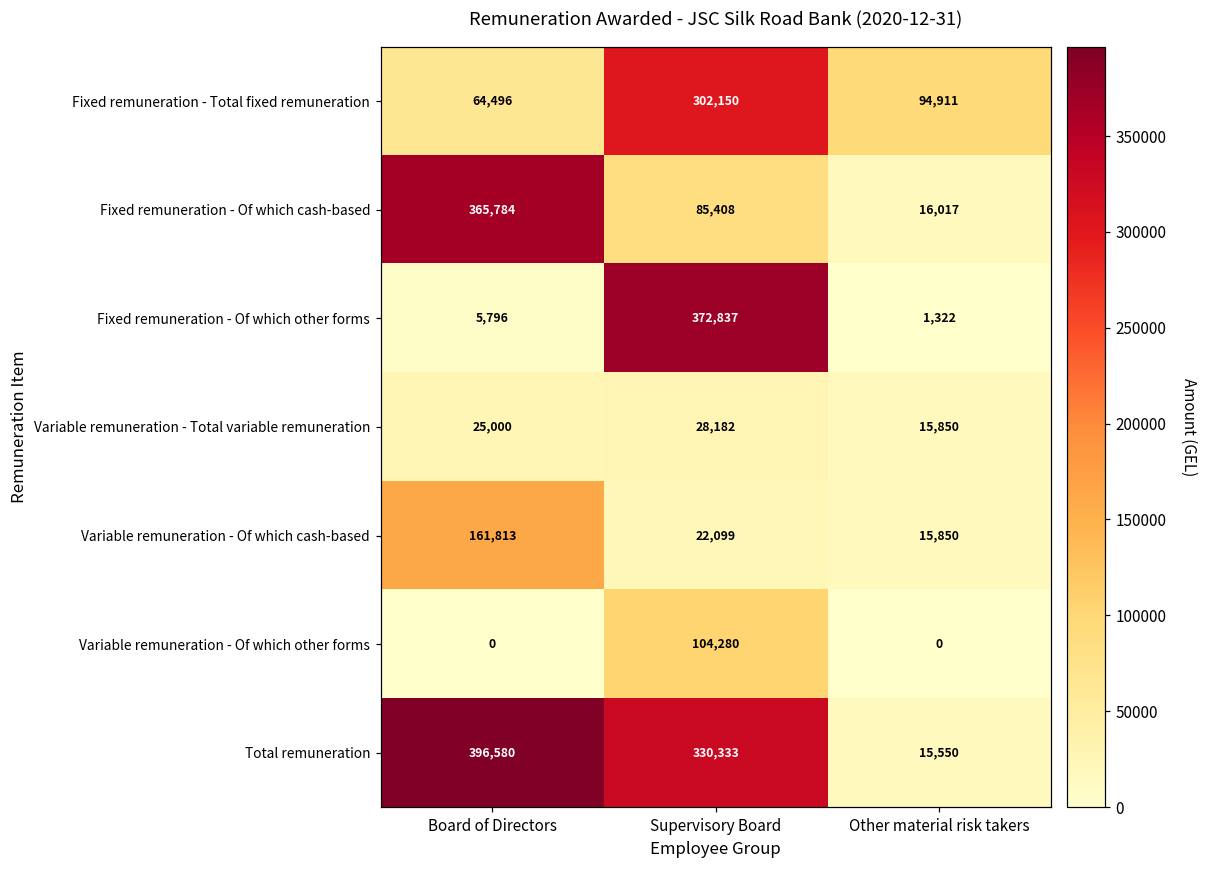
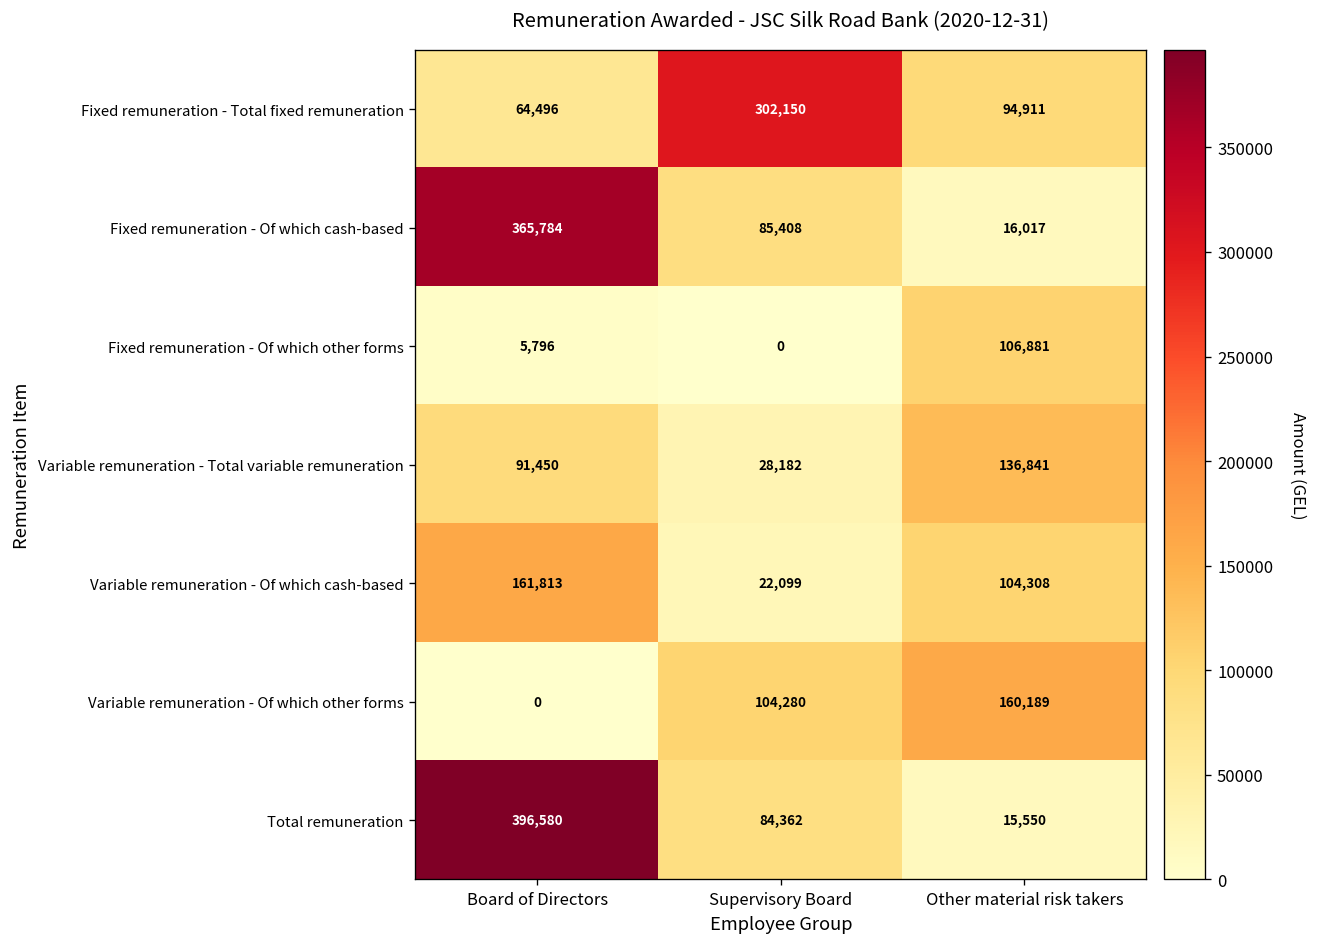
Fixed remuneration - Of which other forms, Supervisory Board: 372,837 -> 0
Fixed remuneration - Of which other forms, Other material risk takers: 1,322 -> 106,881
Variable remuneration - Total variable remuneration, Board of Directors: 25,000 -> 91,450
Variable remuneration - Total variable remuneration, Other material risk takers: 15,850 -> 136,841
Variable remuneration - Of which cash-based, Other material risk takers: 15,850 -> 104,308
Variable remuneration - Of which other forms, Other material risk takers: 0 -> 160,189
Total remuneration, Supervisory Board: 330,333 -> 84,362
